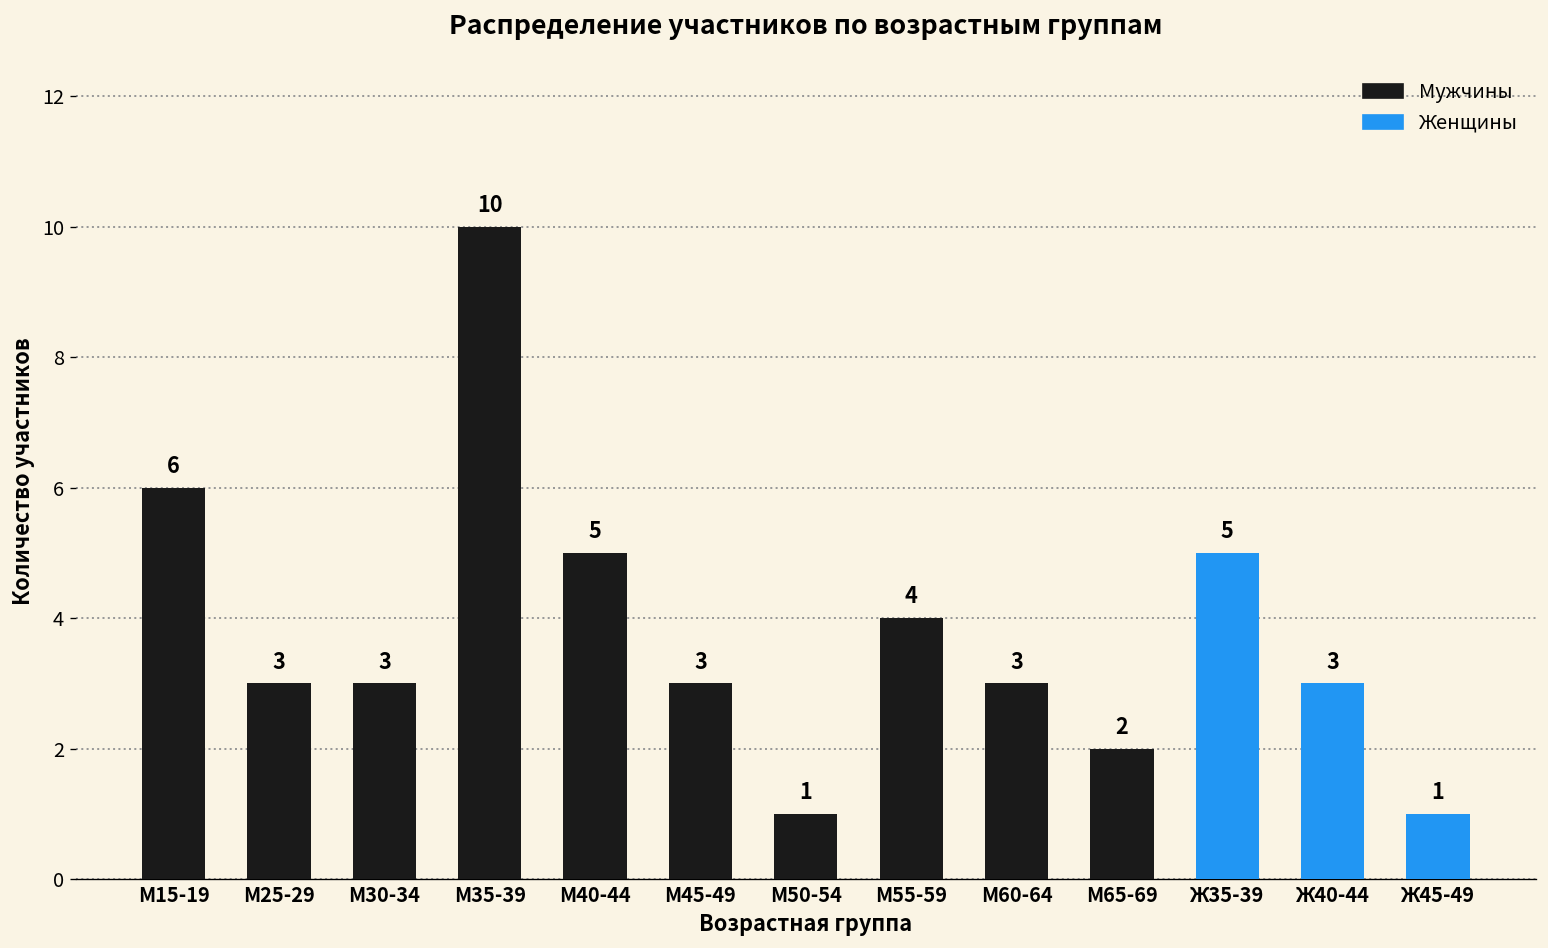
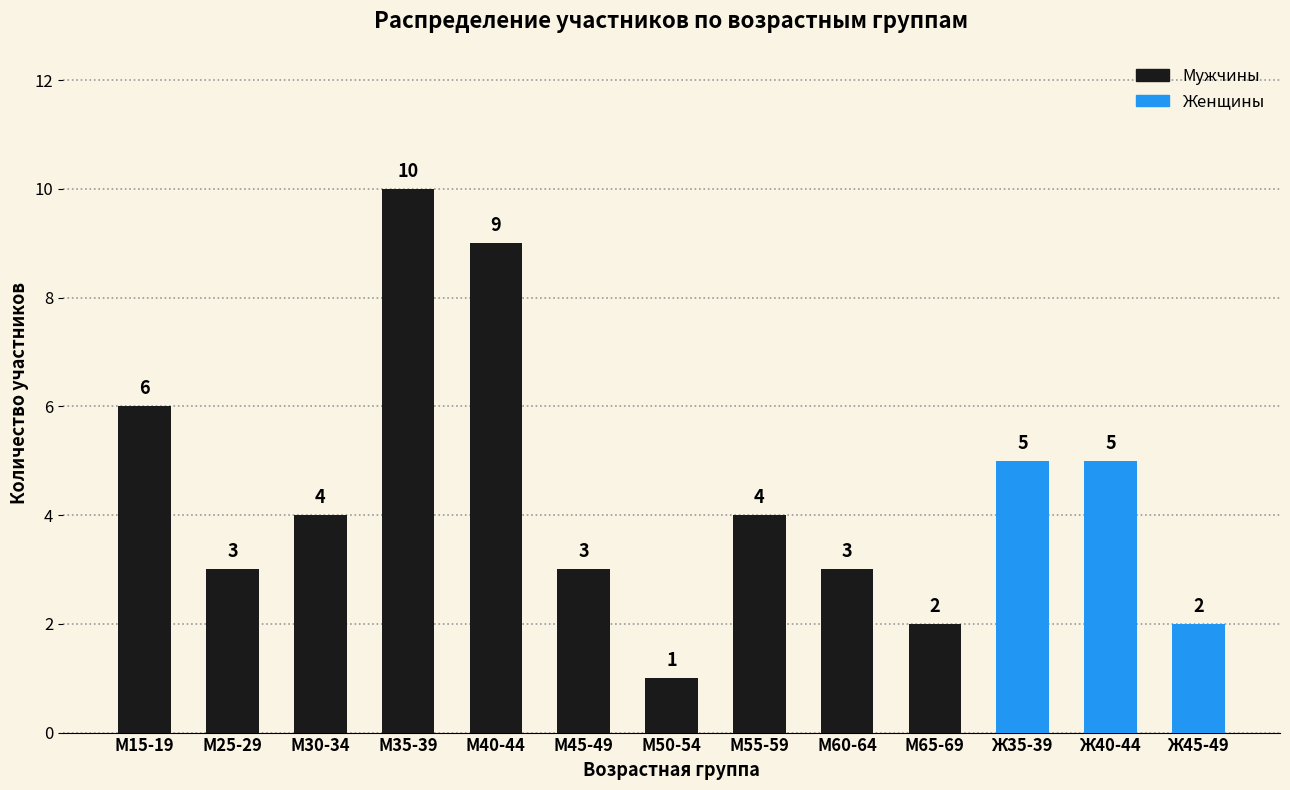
М30-34: 3 -> 4
М40-44: 5 -> 9
Ж40-44: 3 -> 5
Ж45-49: 1 -> 2
